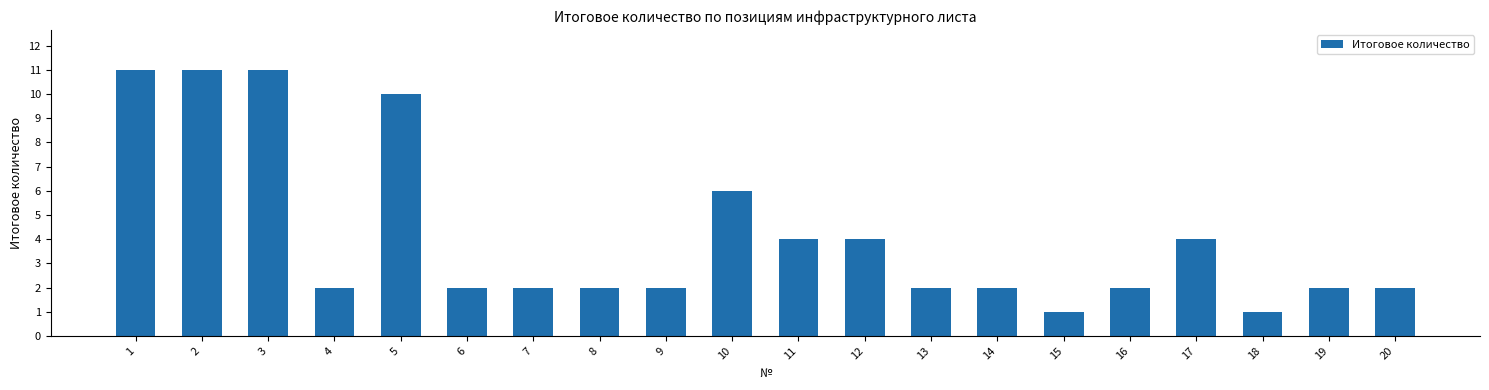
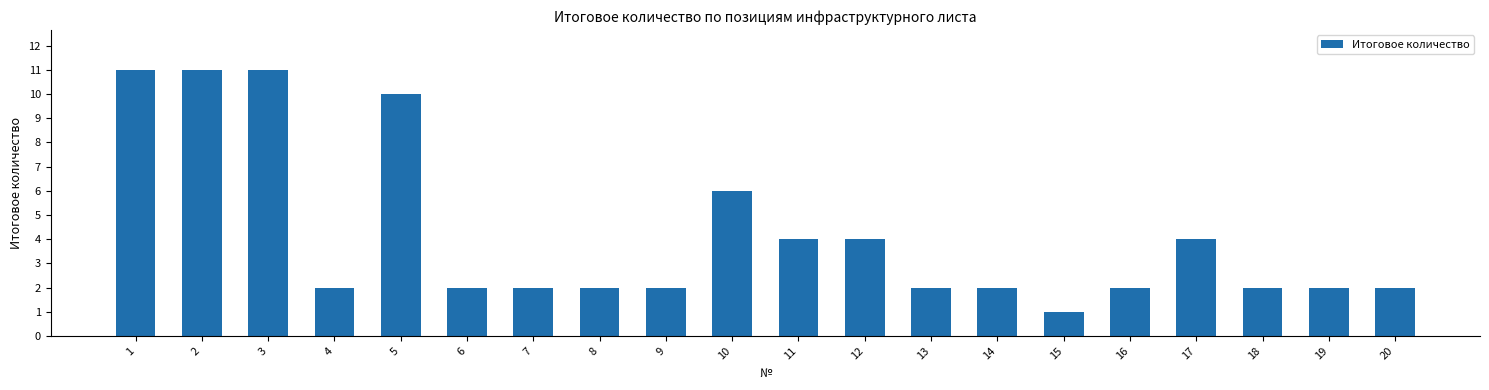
18: 1 -> 2
